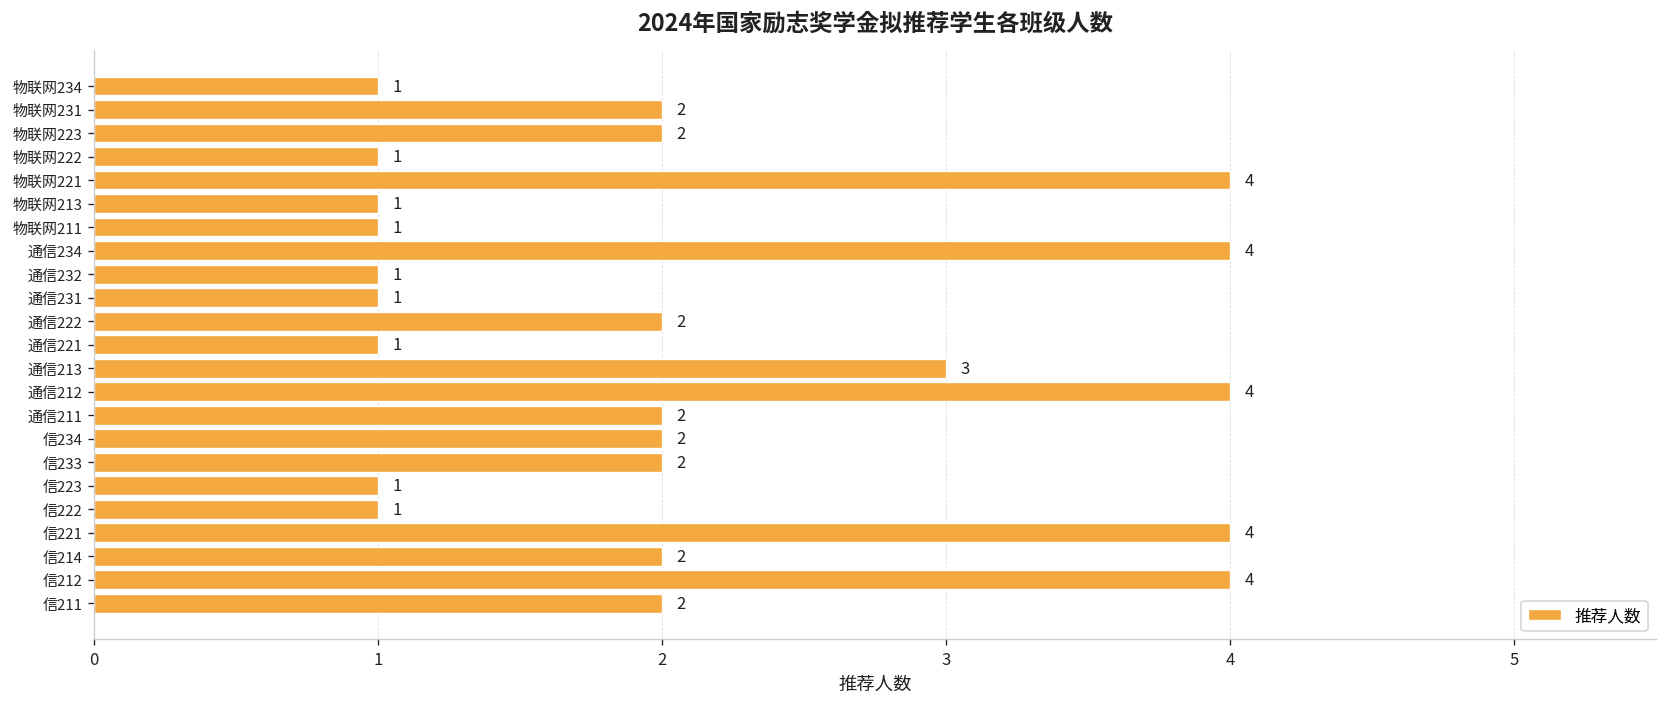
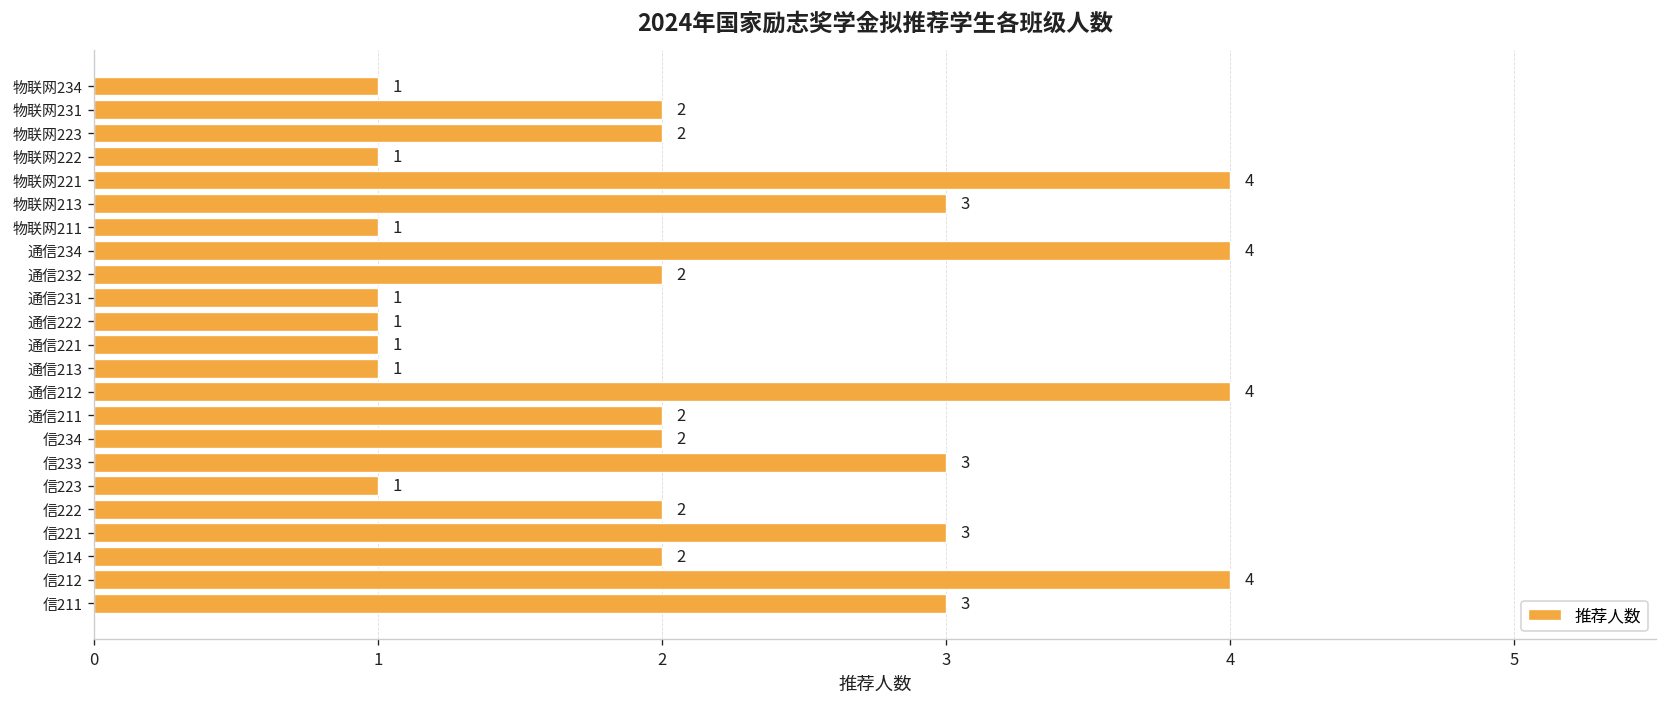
物联网213: 1 -> 3
通信232: 1 -> 2
通信222: 2 -> 1
通信213: 3 -> 1
信233: 2 -> 3
信222: 1 -> 2
信221: 4 -> 3
信211: 2 -> 3
